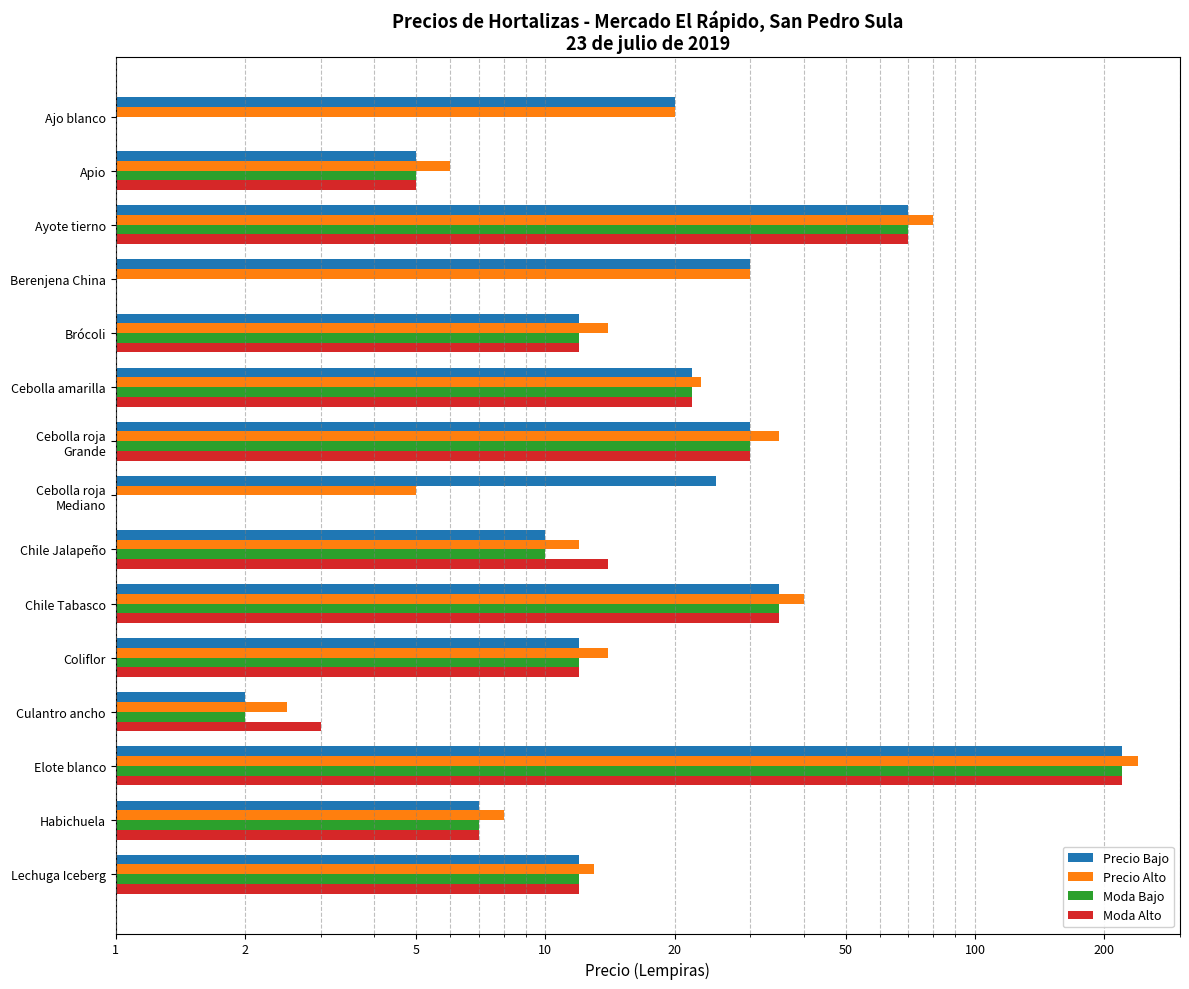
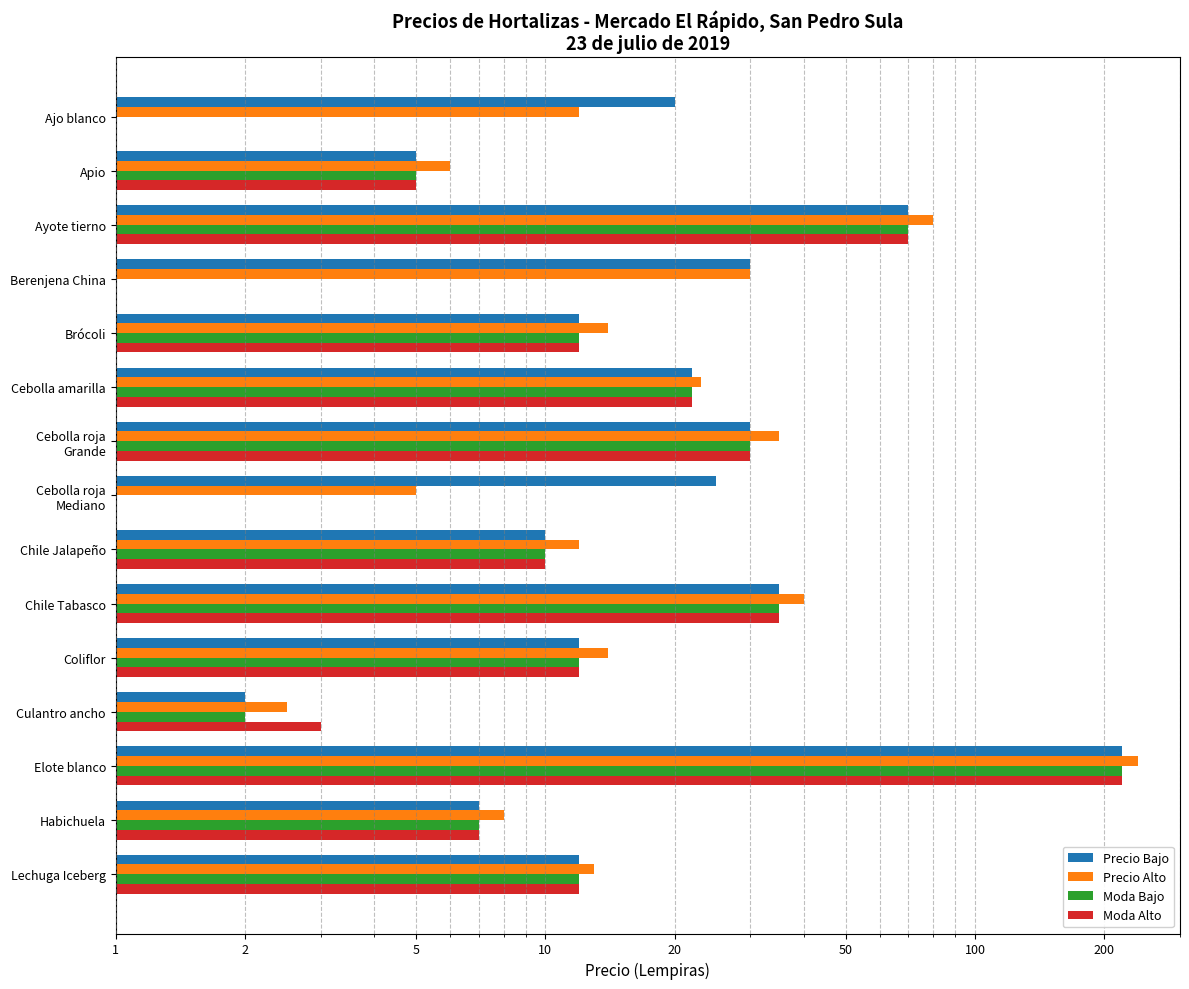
Precio Alto, Ajo blanco: 20 -> 12
Moda Alto, Chile Jalapeño: 14 -> 10
